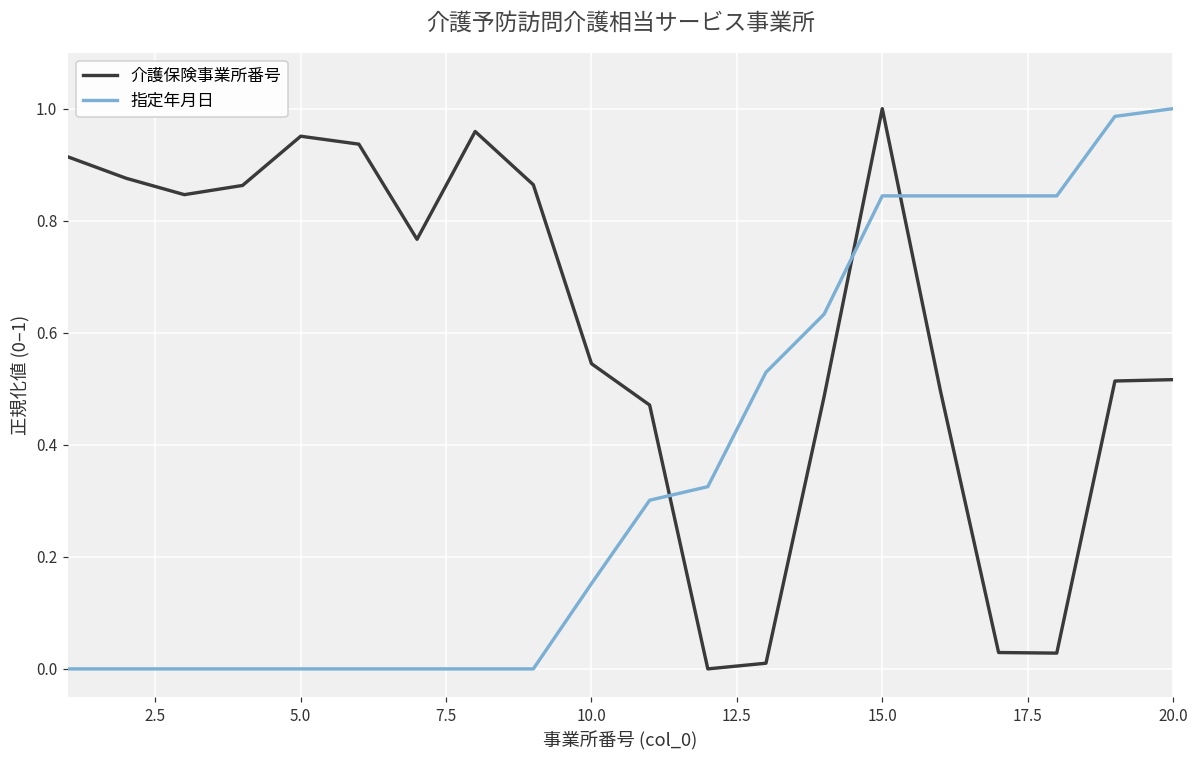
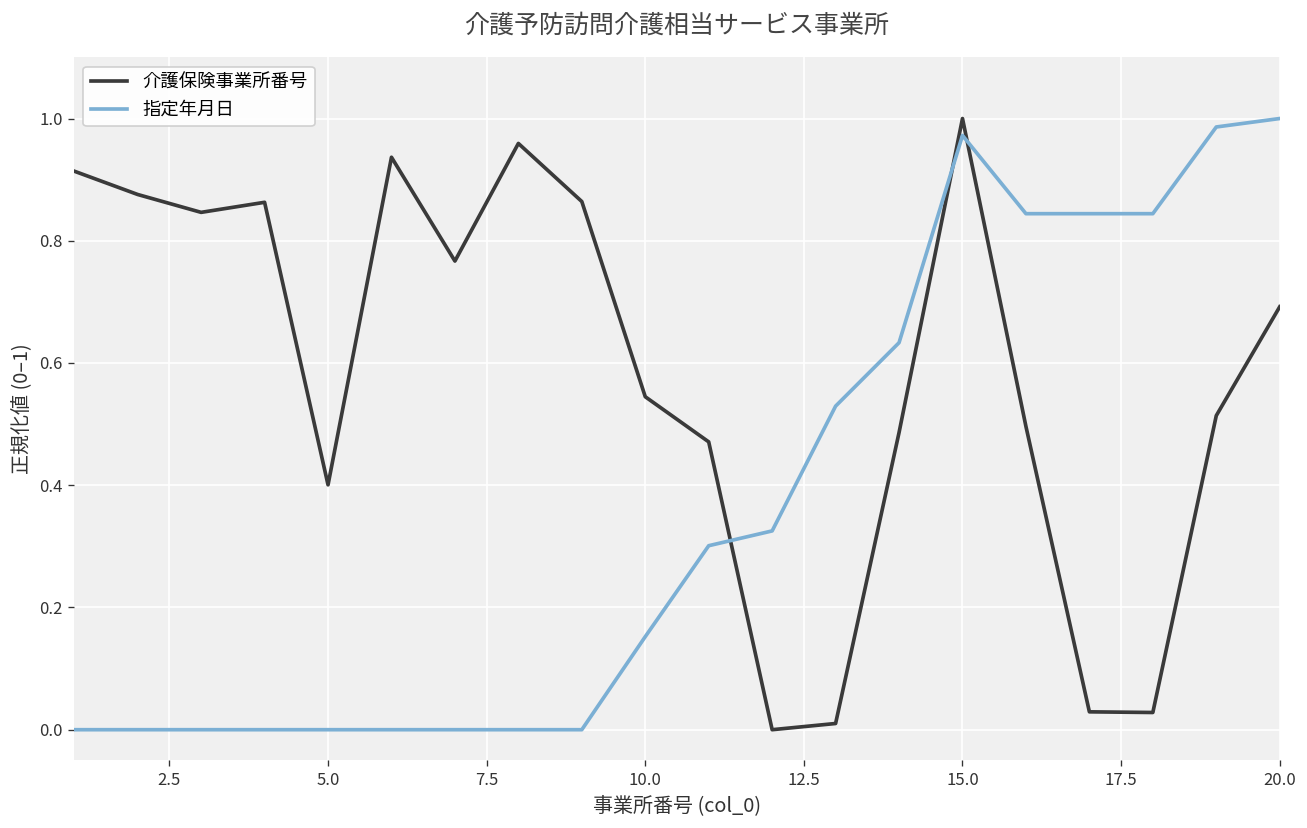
介護保険事業所番号, 5.0: 0.95 -> 0.40
指定年月日, 15.0: 0.84 -> 0.97
介護保険事業所番号, 20.0: 0.52 -> 0.69
